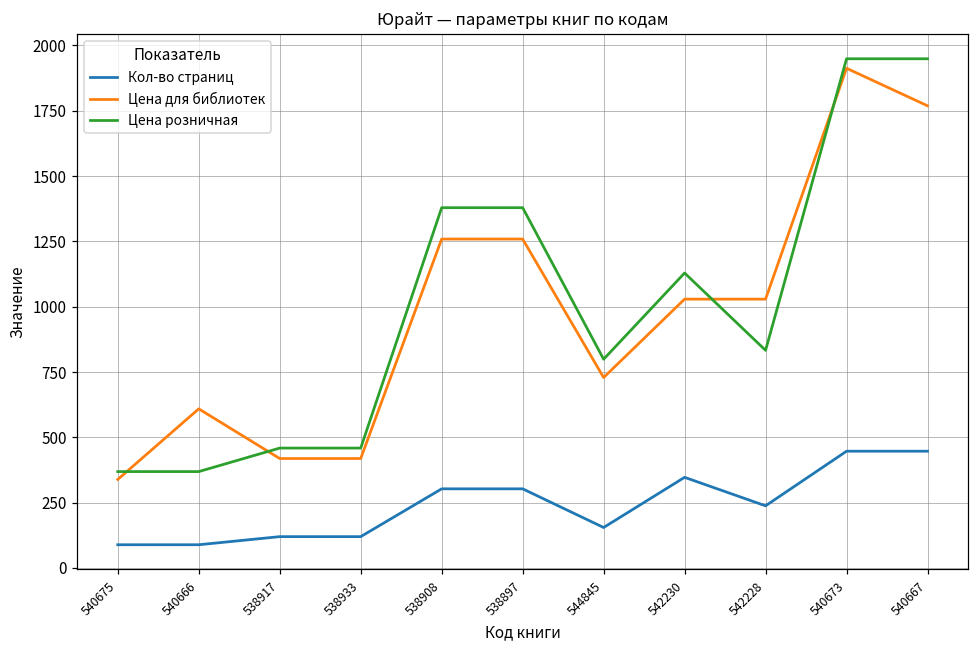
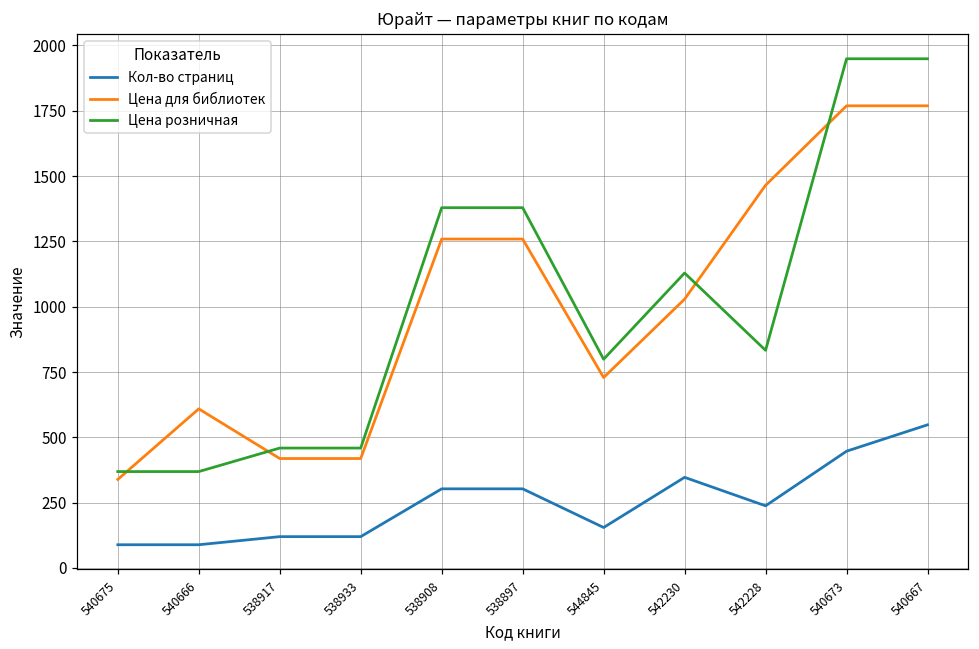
Цена для библиотек, 542228: 1030 -> 1470
Цена для библиотек, 540673: 1910 -> 1770
Кол-во страниц, 540667: 450 -> 550
